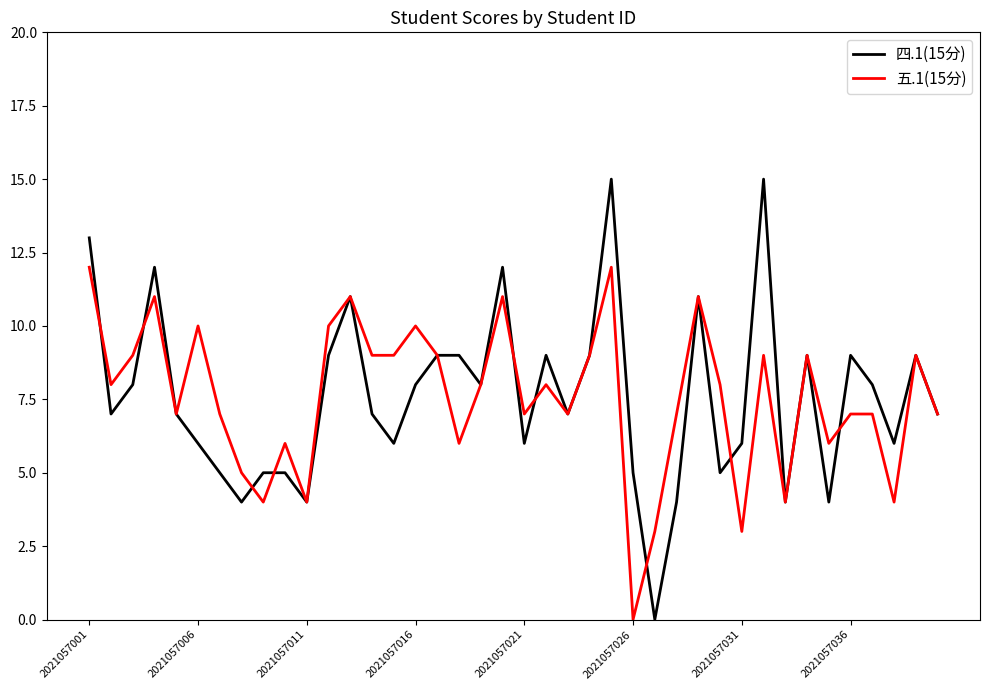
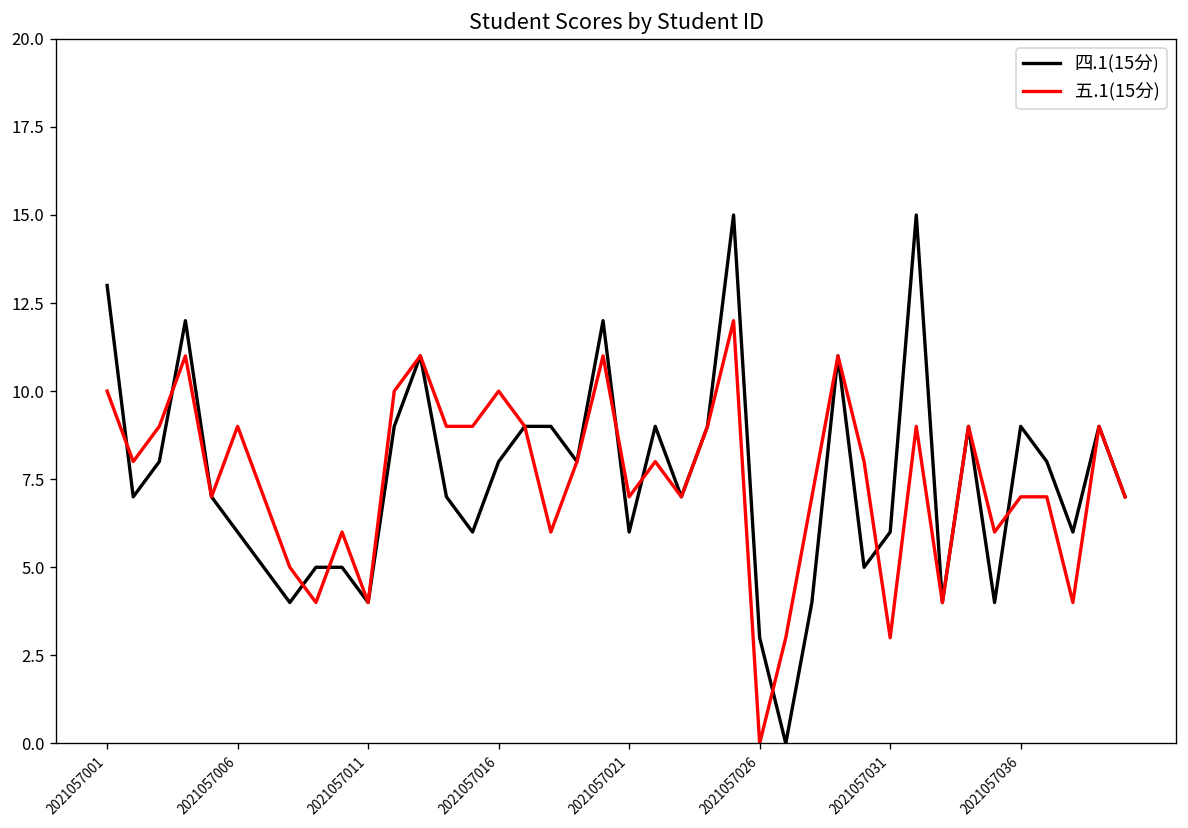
五.1(15分), 2021057001: 12 -> 10
五.1(15分), 2021057006: 10 -> 9
四.1(15分), 2021057026: 5 -> 3
